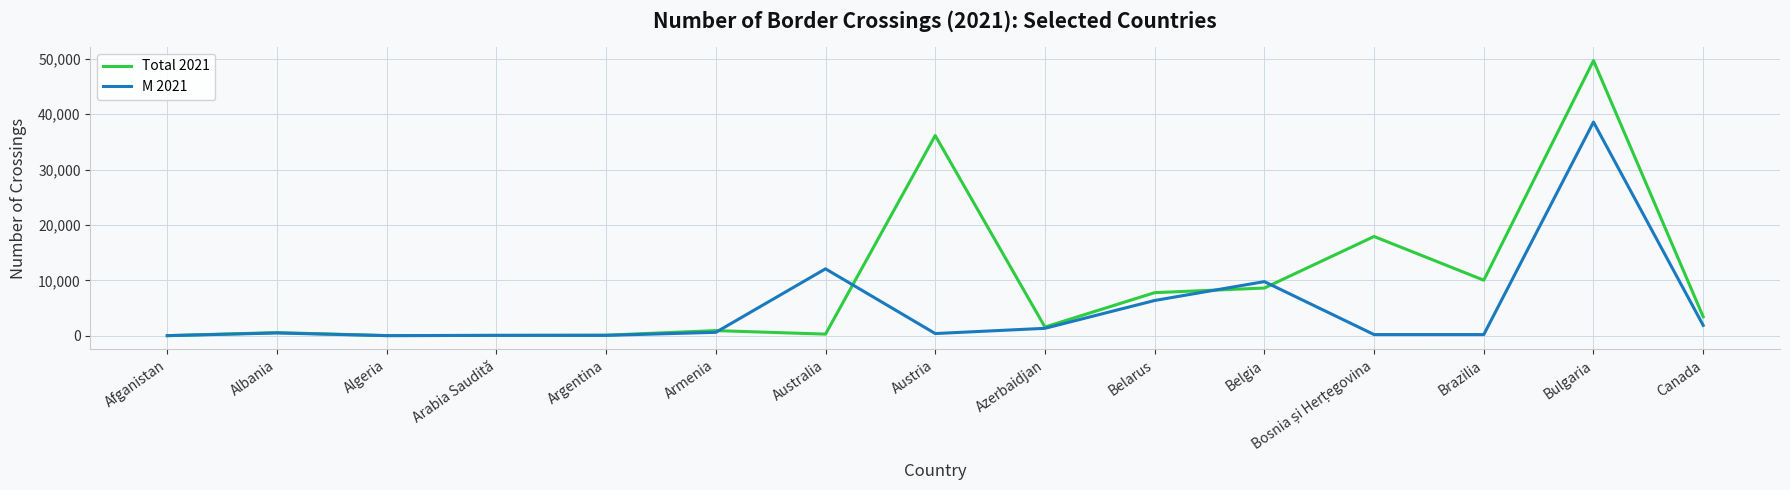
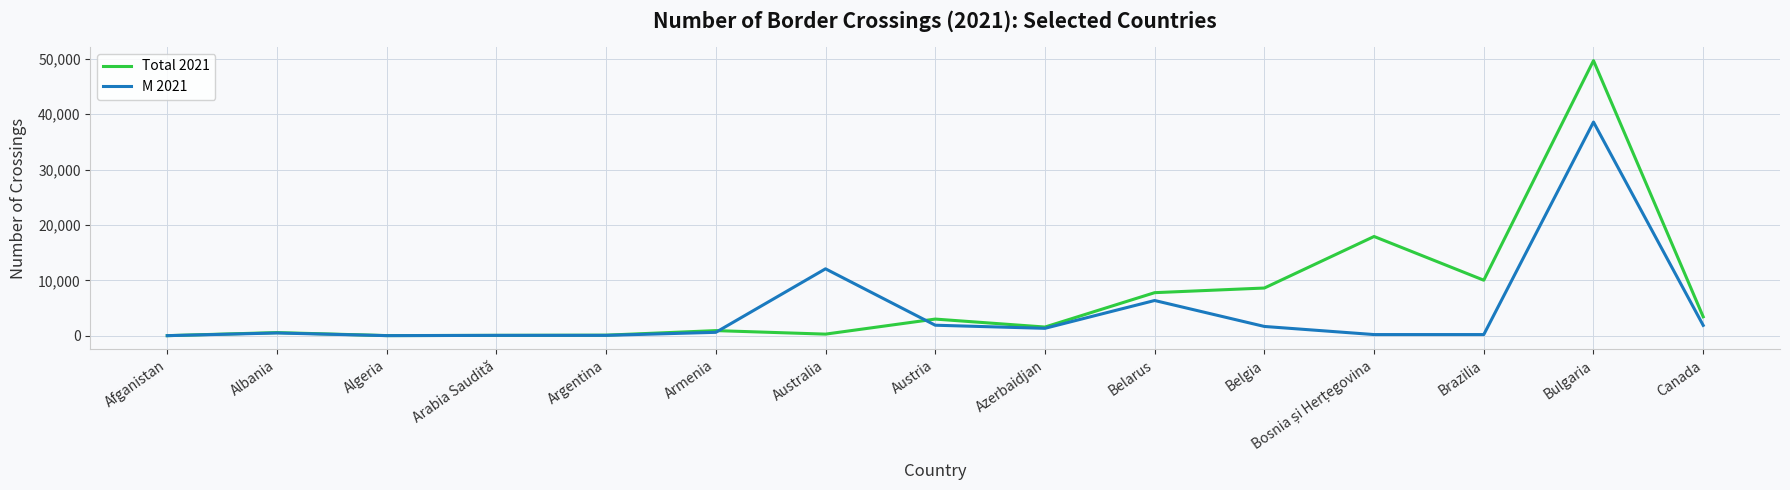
Total 2021, Austria: 36,000 -> 3,000
M 2021, Austria: 0 -> 2,000
M 2021, Belgia: 10,000 -> 2,000
